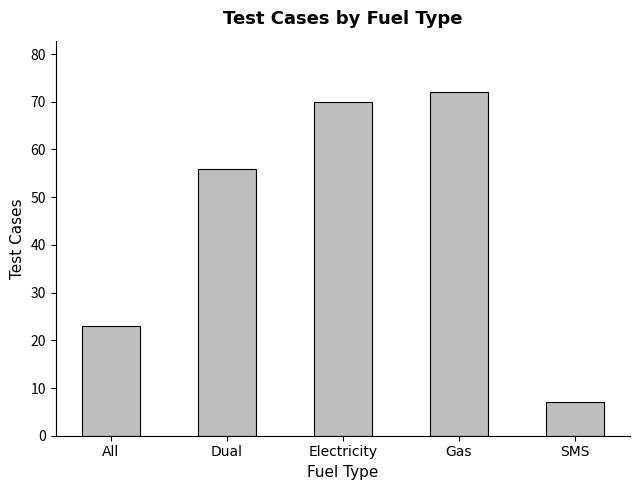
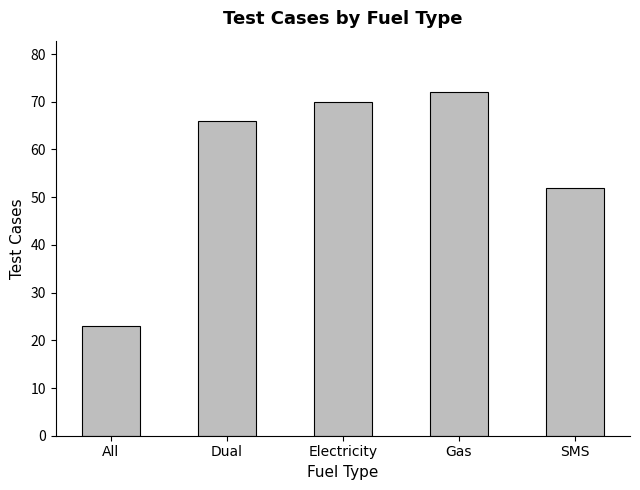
Dual: 56 -> 66
SMS: 7 -> 52
